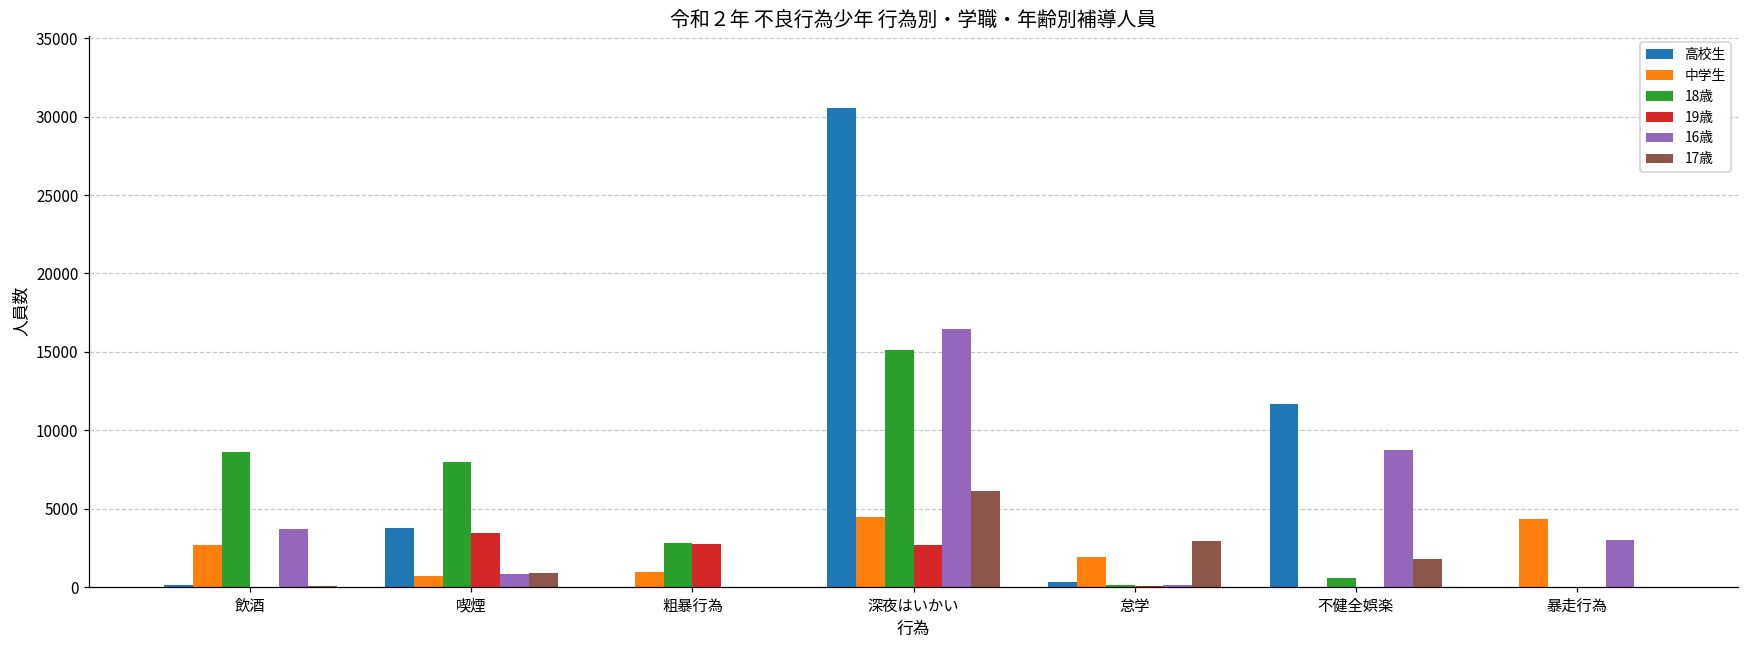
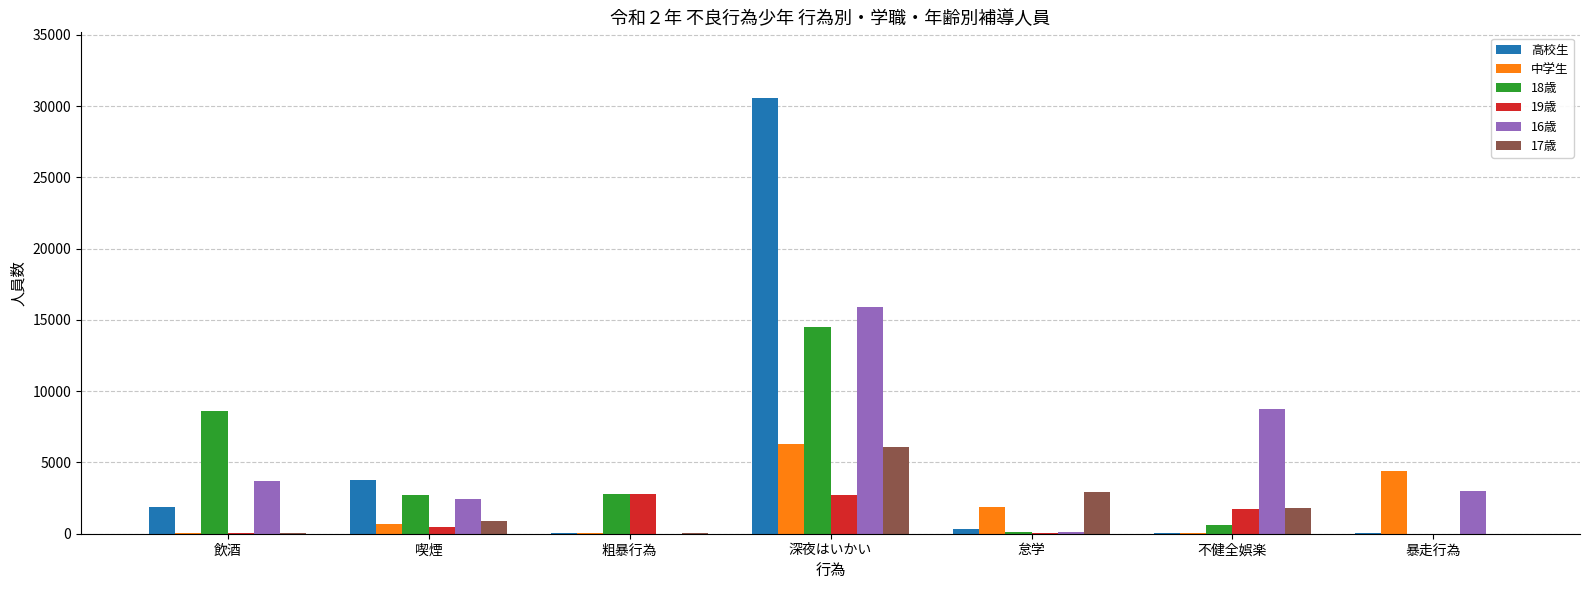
高校生, 飲酒: 100 -> 1900
中学生, 飲酒: 2700 -> 0
18歳, 喫煙: 8000 -> 2700
19歳, 喫煙: 3500 -> 500
16歳, 喫煙: 800 -> 2400
中学生, 粗暴行為: 1000 -> 0
中学生, 深夜はいかい: 4500 -> 6300
18歳, 深夜はいかい: 15100 -> 14500
16歳, 深夜はいかい: 16500 -> 15900
高校生, 不健全娯楽: 11600 -> 0
19歳, 不健全娯楽: 0 -> 1700
